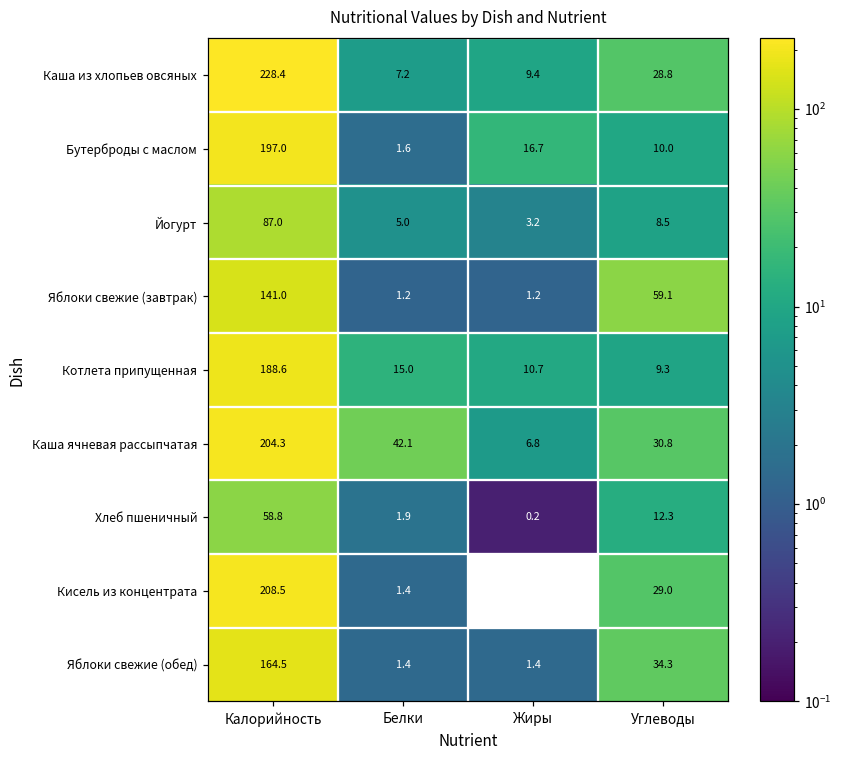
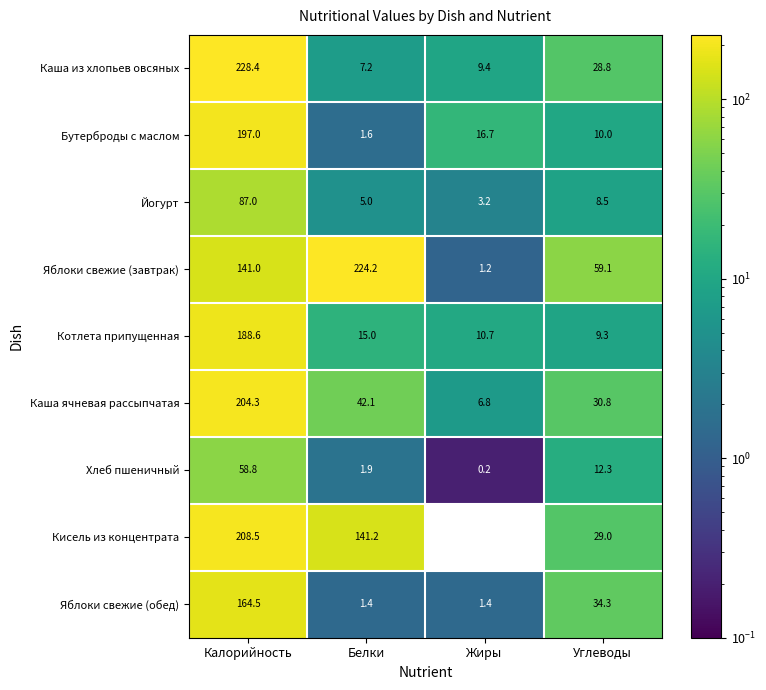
Яблоки свежие (завтрак), Белки: 1.2 -> 224.2
Кисель из концентрата, Белки: 1.4 -> 141.2
